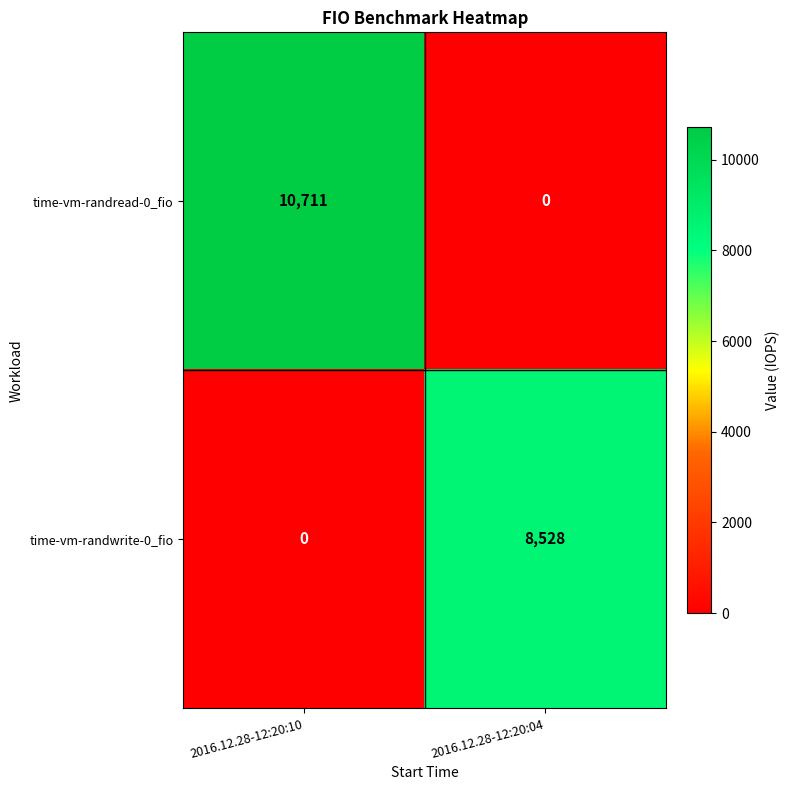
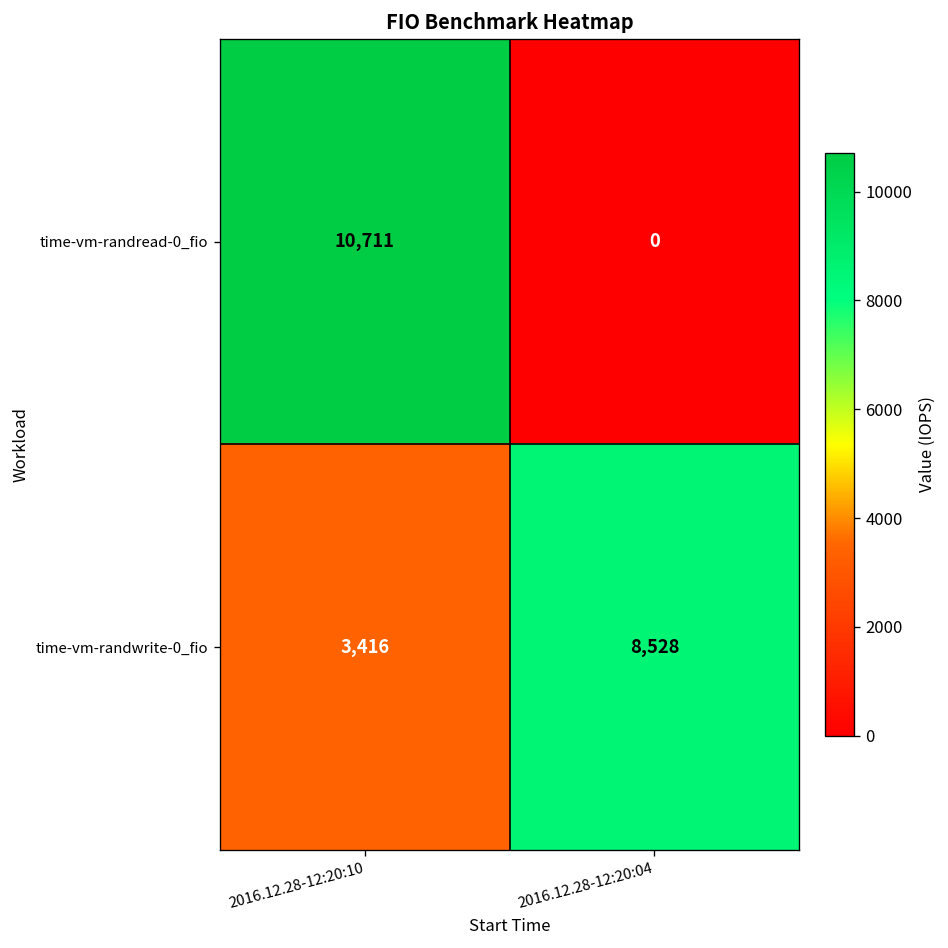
time-vm-randwrite-0_fio, 2016.12.28-12:20:10: 0 -> 3,416
